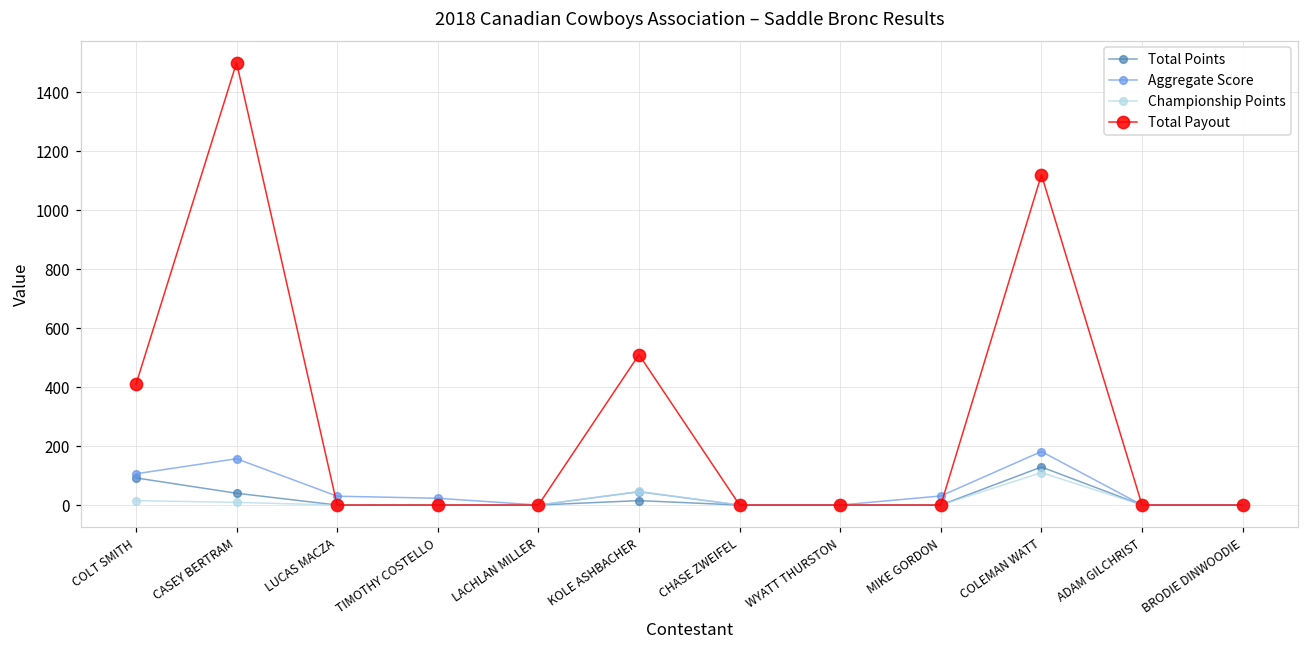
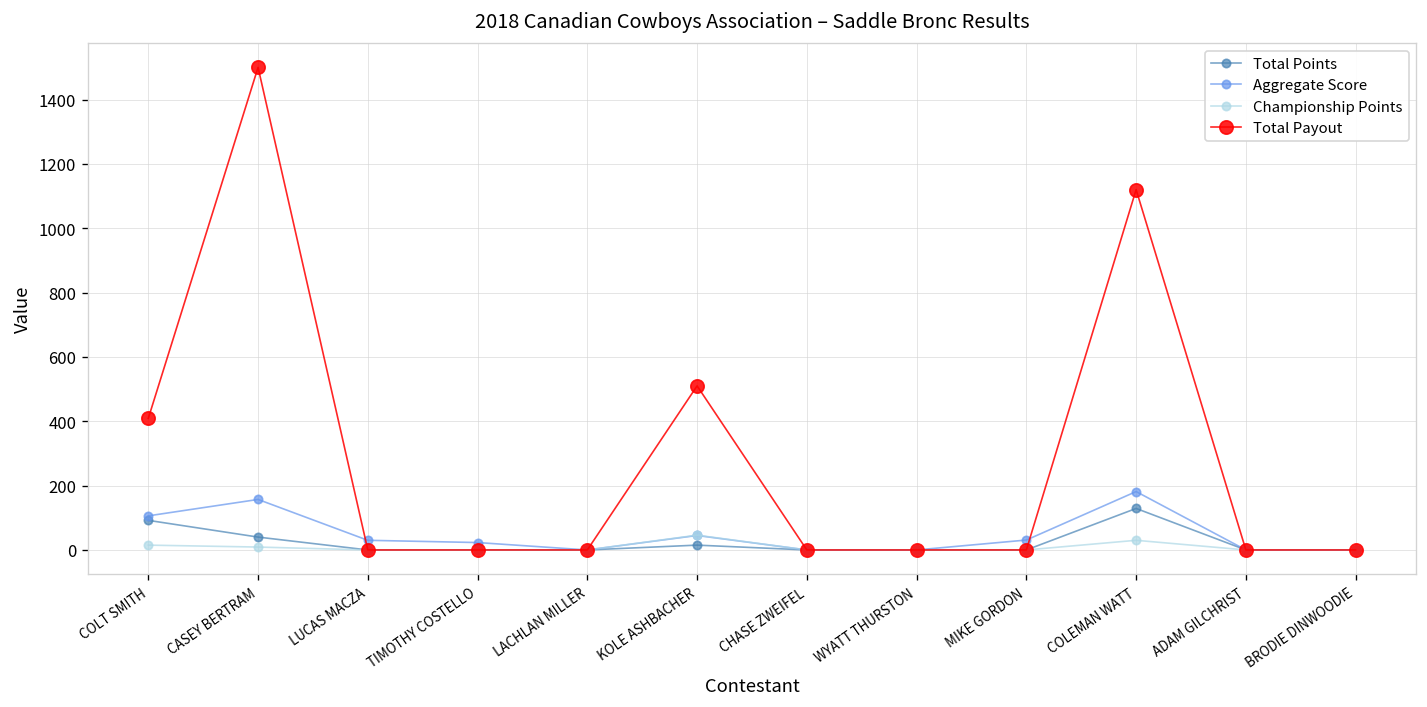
Championship Points, COLEMAN WATT: 110 -> 30
